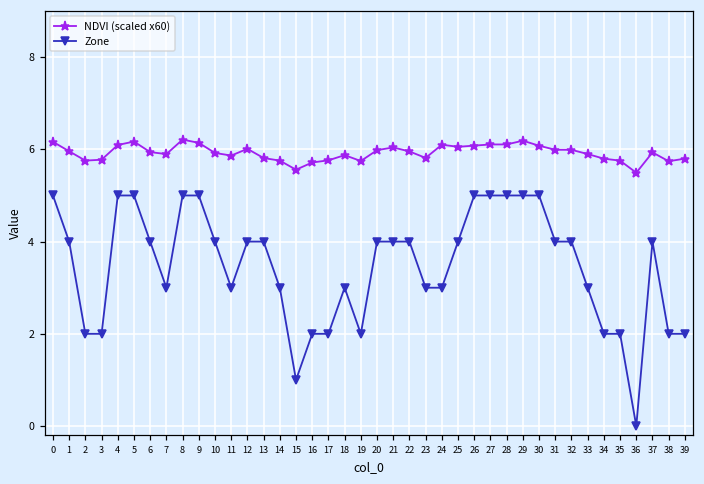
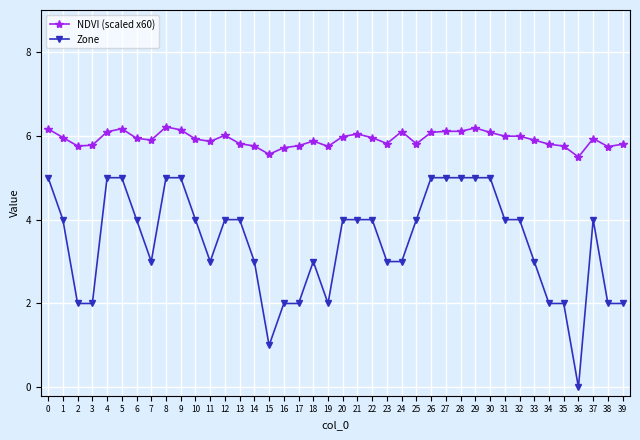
NDVI (scaled x60), 25: 6.1 -> 5.8
